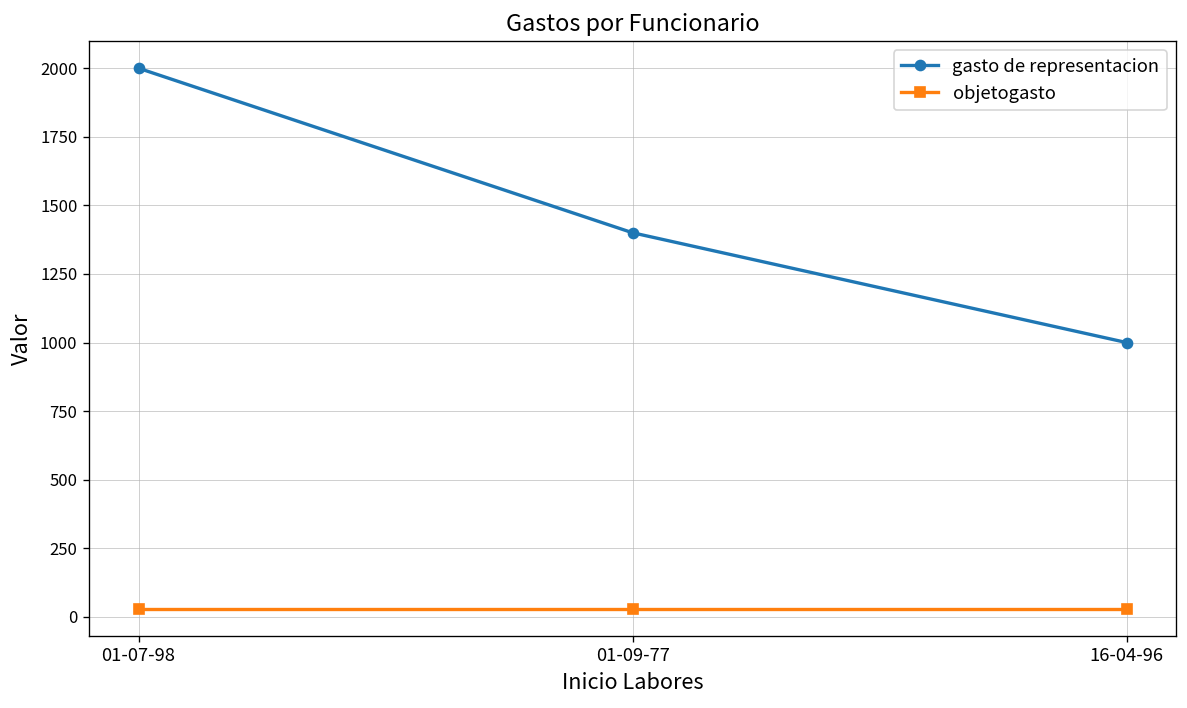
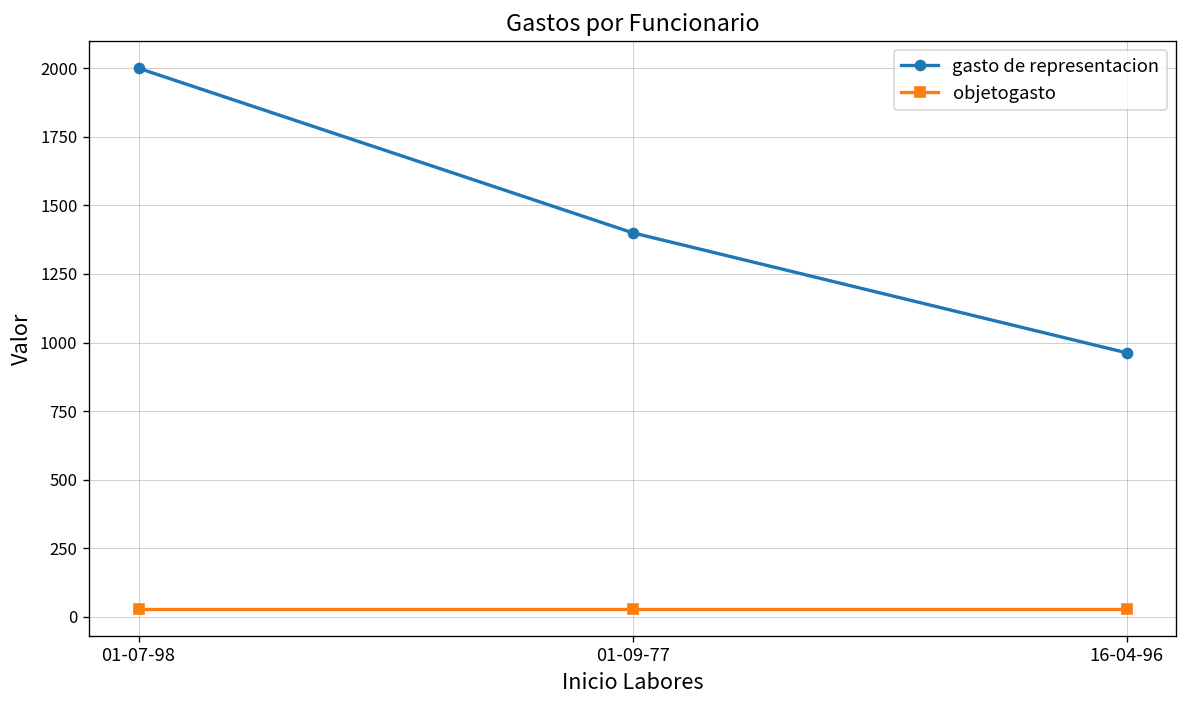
gasto de representacion, 16-04-96: 1000 -> 960
